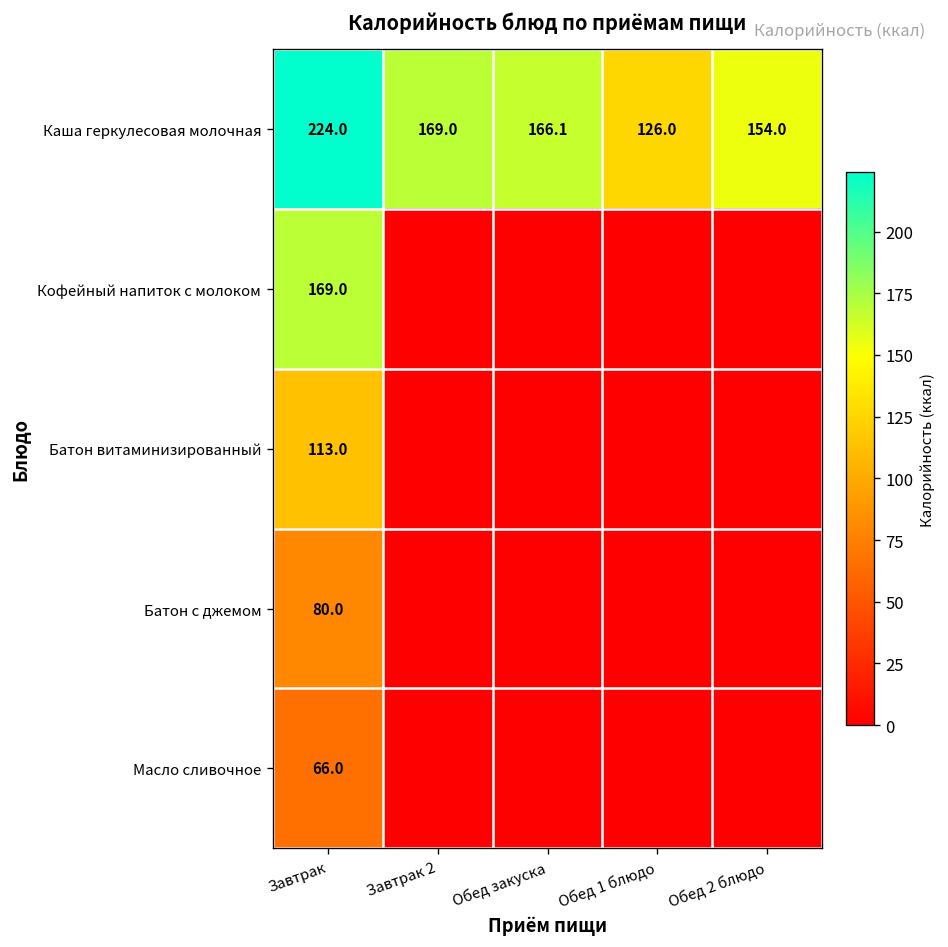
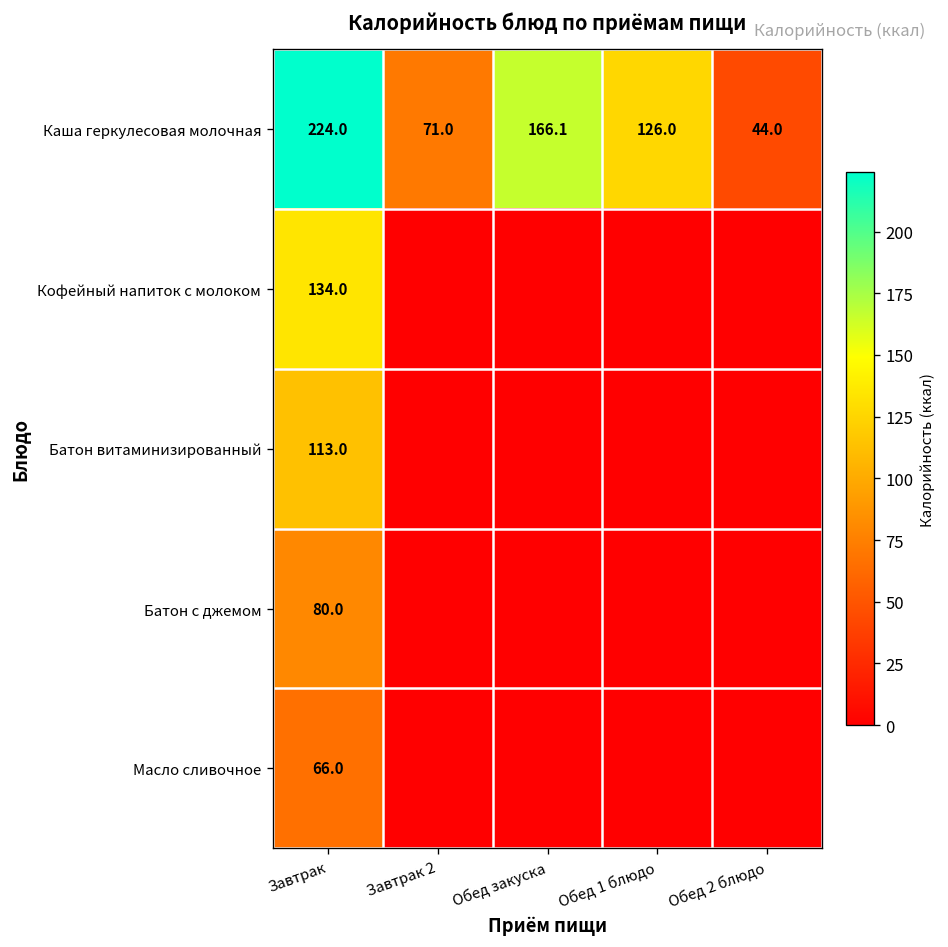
Каша геркулесовая молочная, Завтрак 2: 169.0 -> 71.0
Каша геркулесовая молочная, Обед 2 блюдо: 154.0 -> 44.0
Кофейный напиток с молоком, Завтрак: 169.0 -> 134.0
